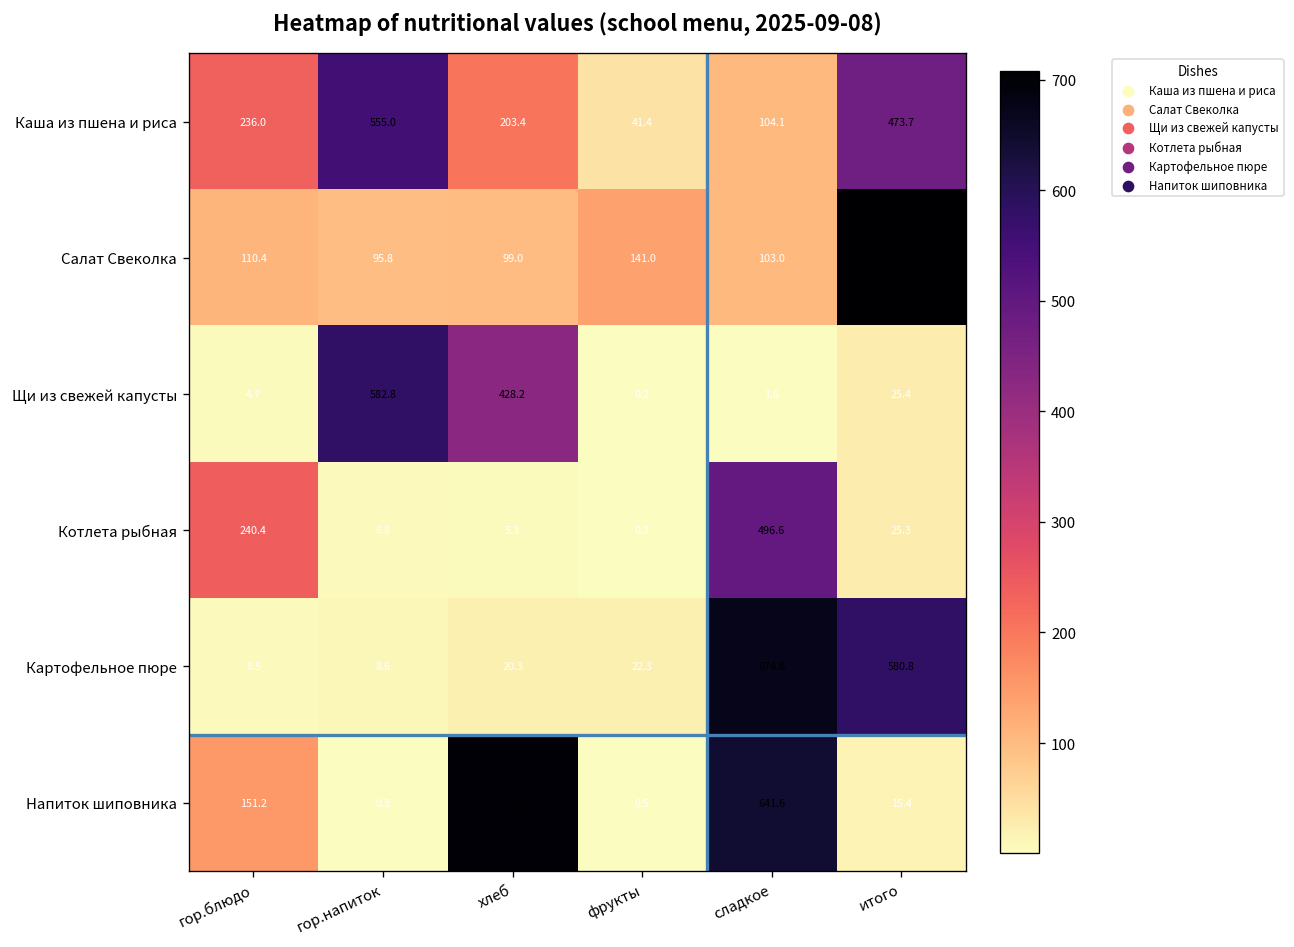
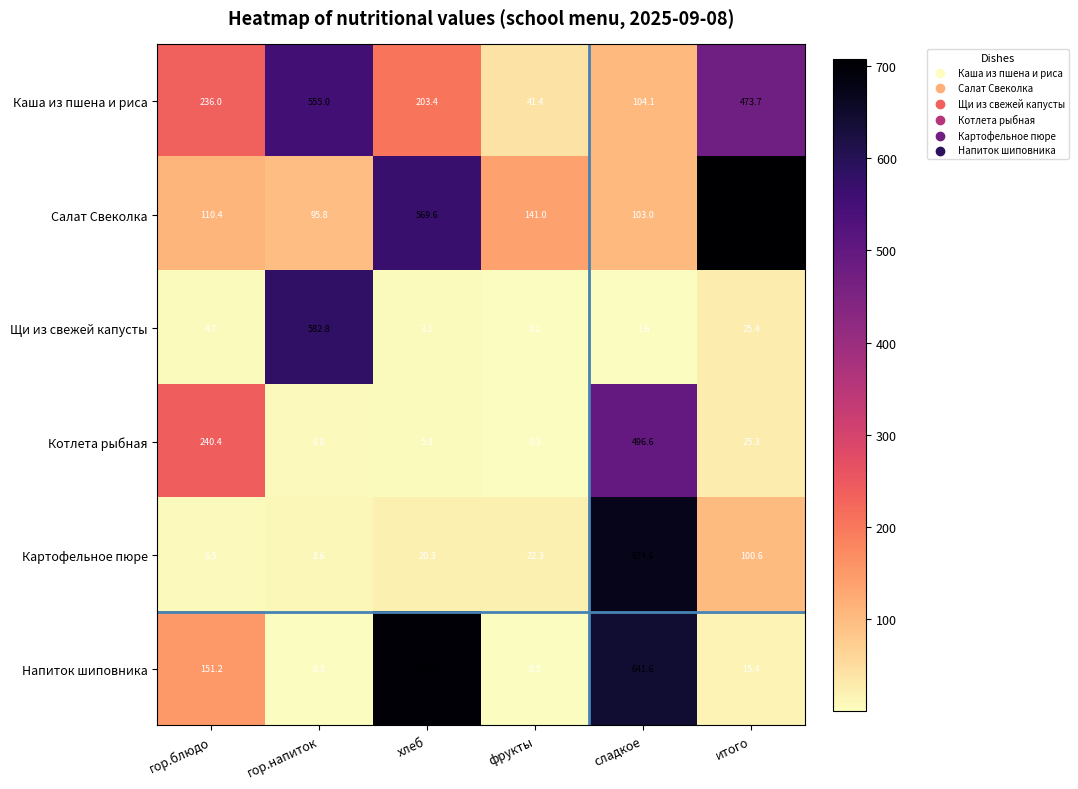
Салат Свеколка, хлеб: 99.0 -> 569.6
Щи из свежей капусты, хлеб: 428.2 -> 3.1
Картофельное пюре, итого: 580.8 -> 100.6
